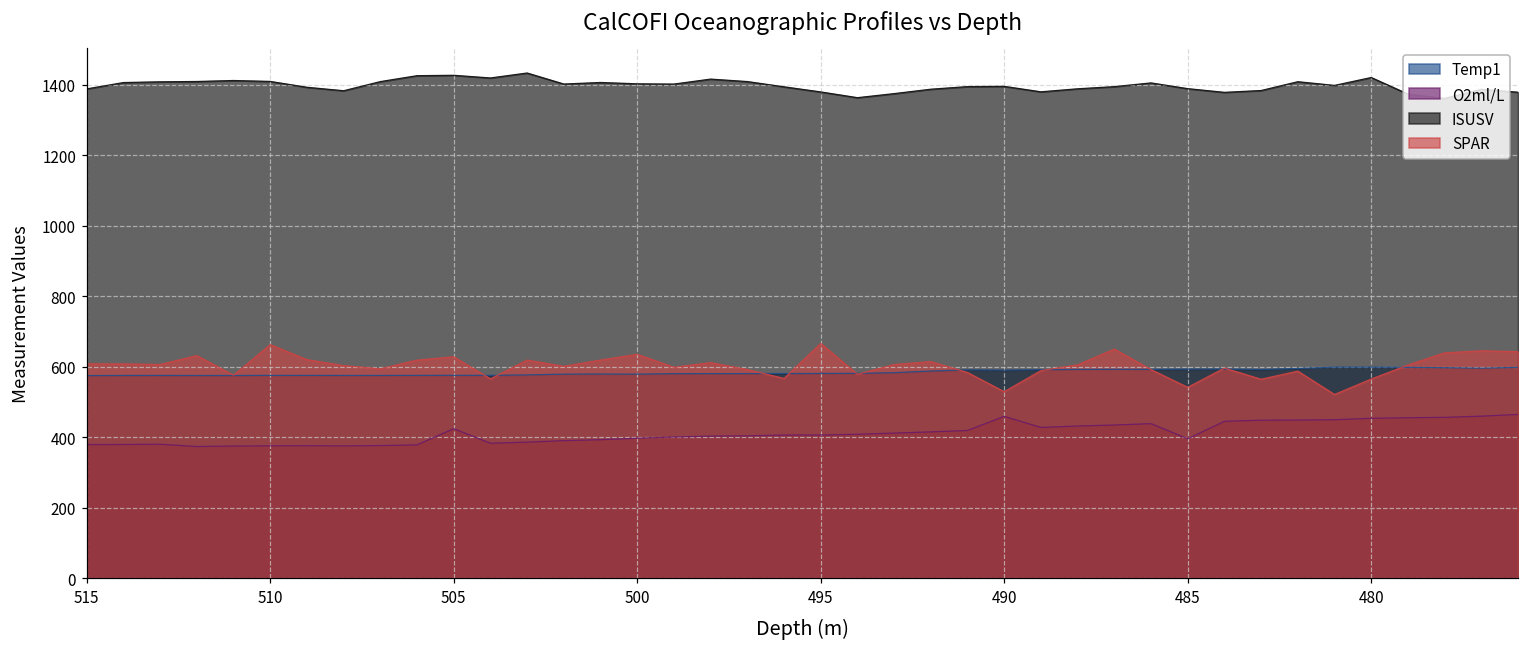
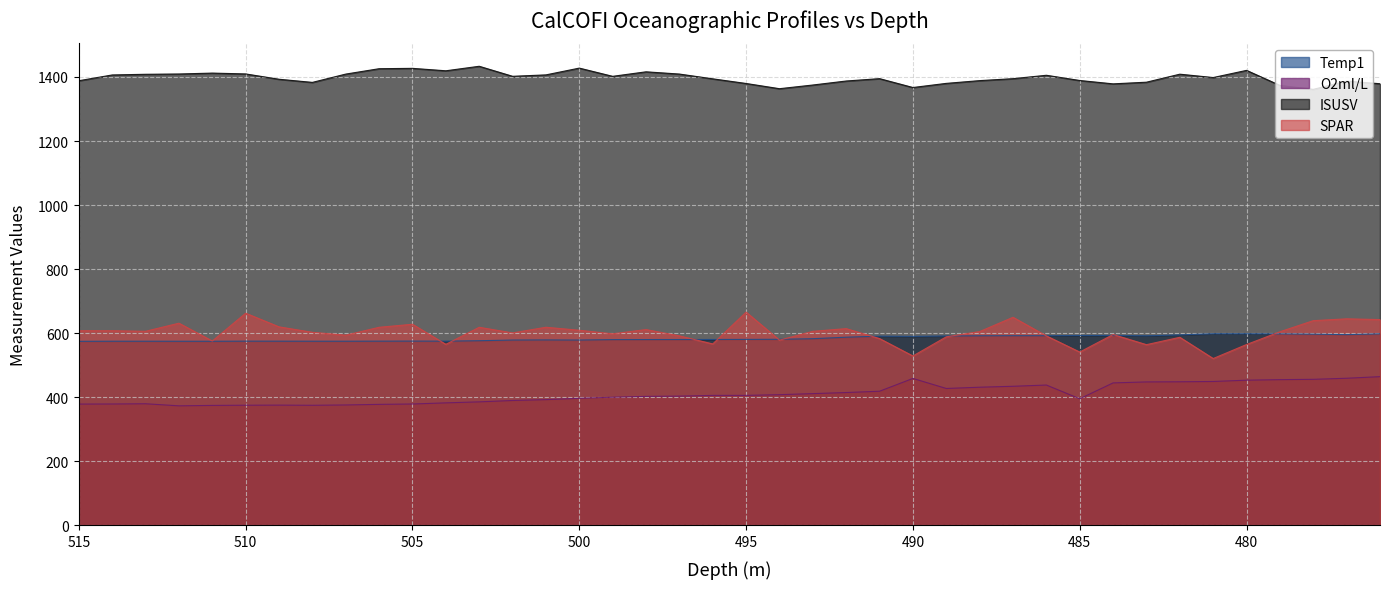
O2ml/L, 505: 420 -> 380
ISUSV, 500: 1400 -> 1430
SPAR, 500: 640 -> 610
ISUSV, 490: 1400 -> 1370
